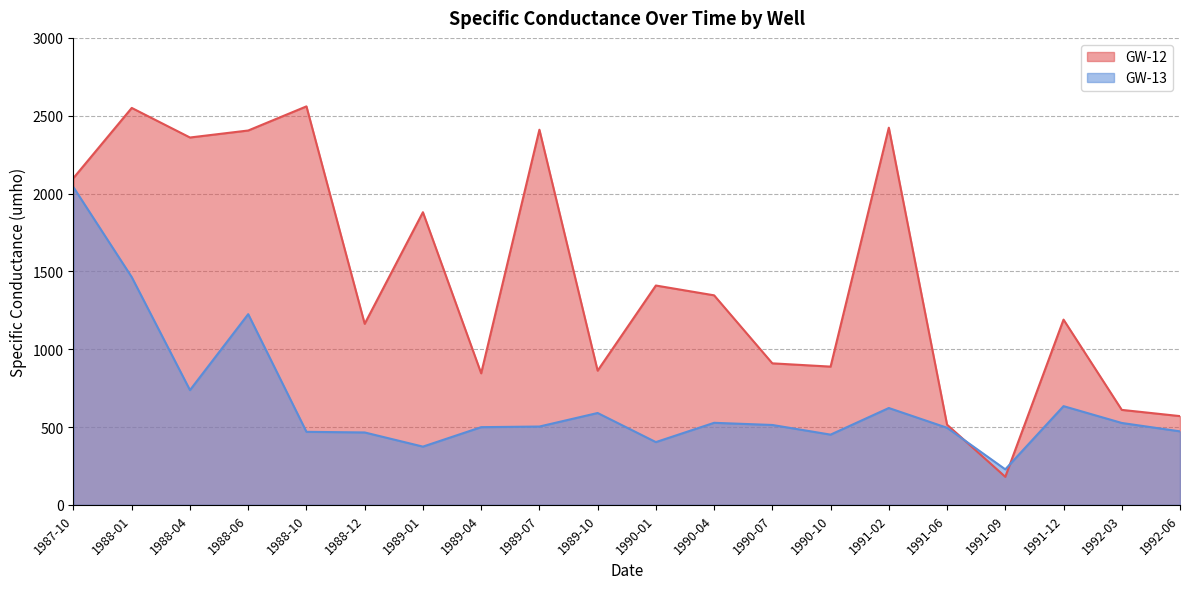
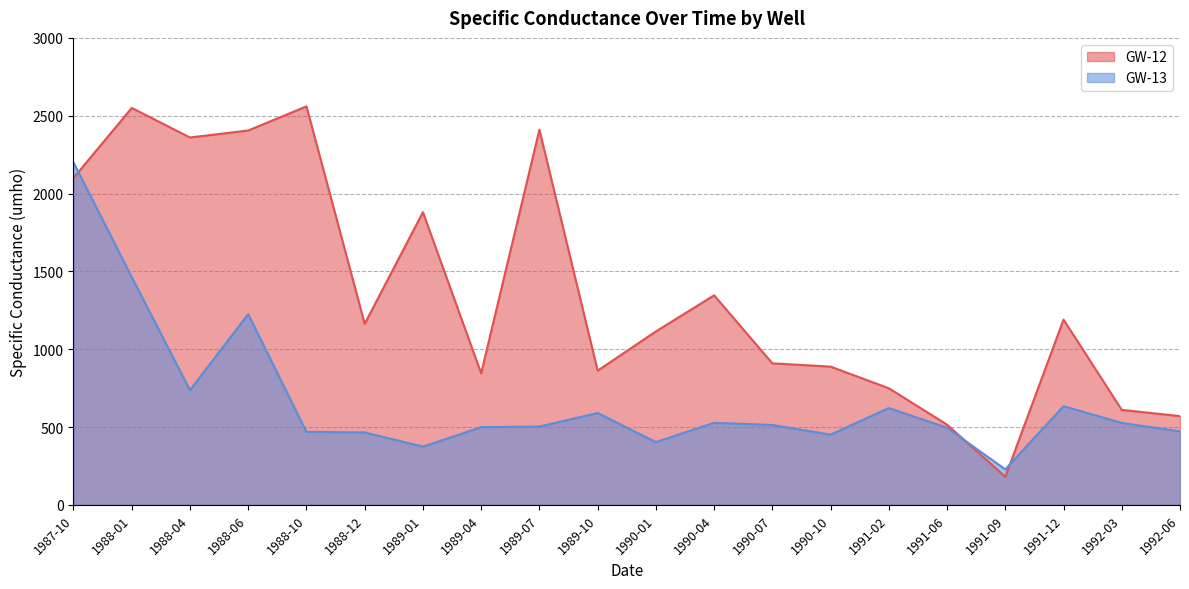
GW-13, 1987-10: 2040 -> 2200
GW-12, 1990-01: 1410 -> 1110
GW-12, 1991-02: 2420 -> 750
